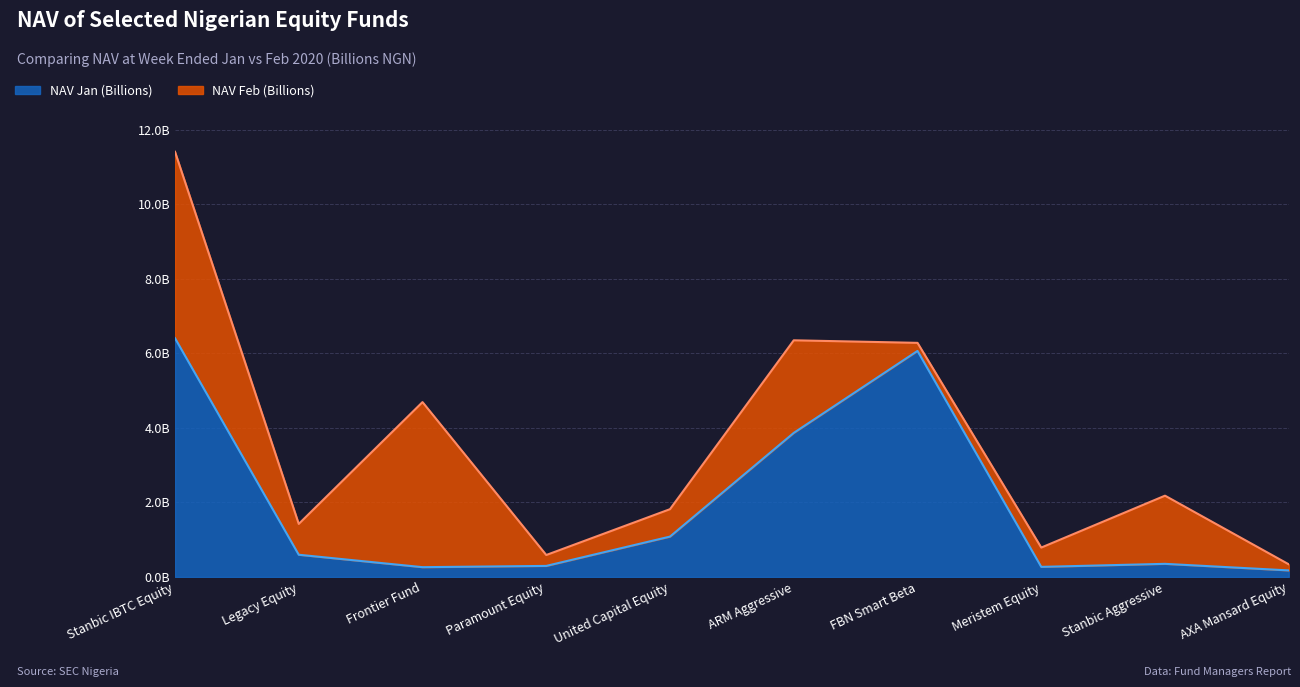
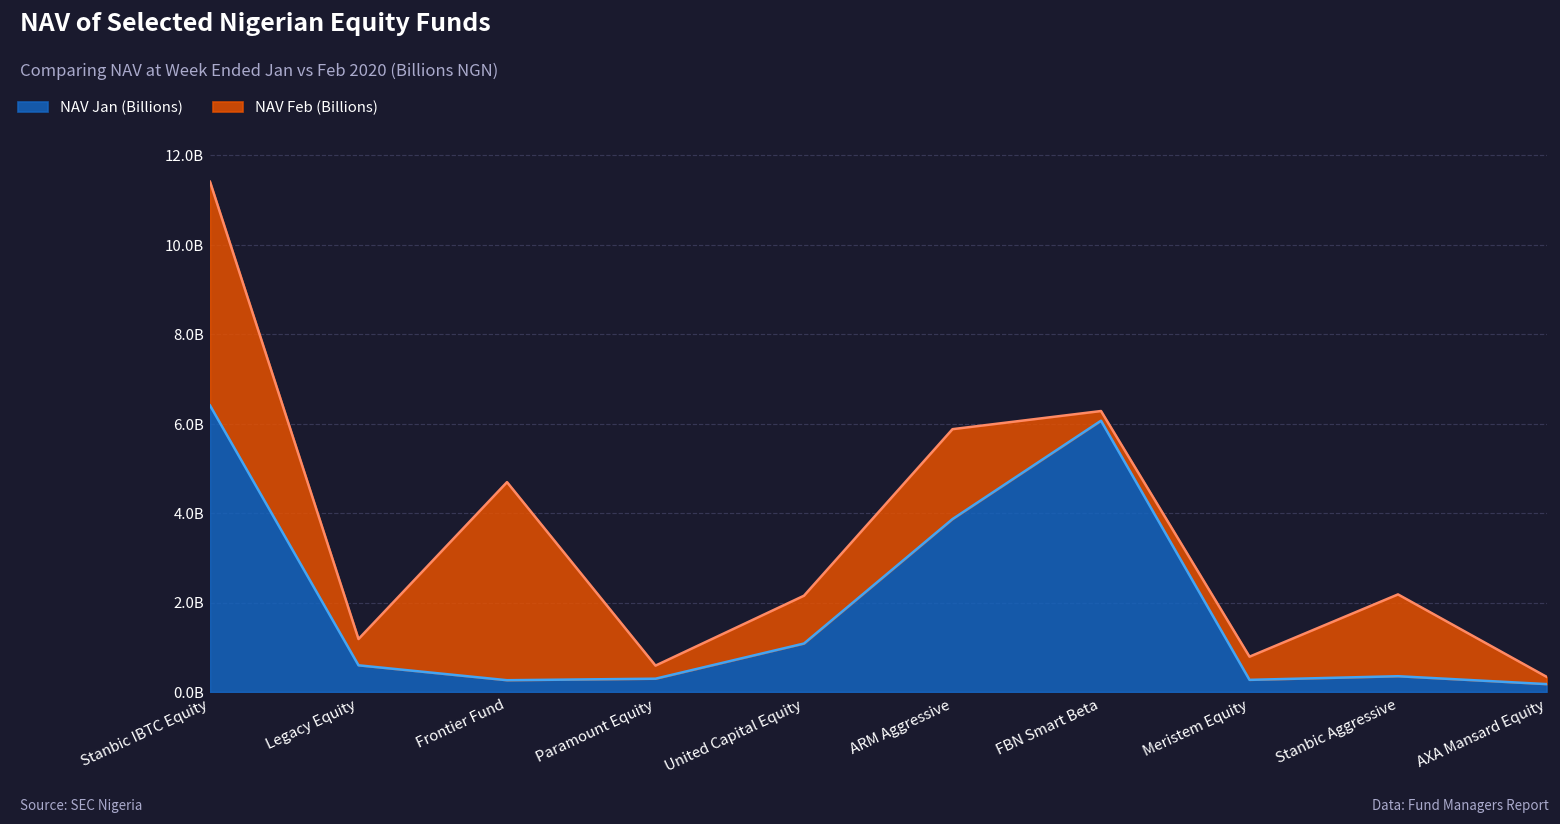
NAV Feb (Billions), Legacy Equity: 800000000 -> 600000000
NAV Feb (Billions), United Capital Equity: 700000000 -> 1100000000
NAV Feb (Billions), ARM Aggressive: 2500000000 -> 2000000000
